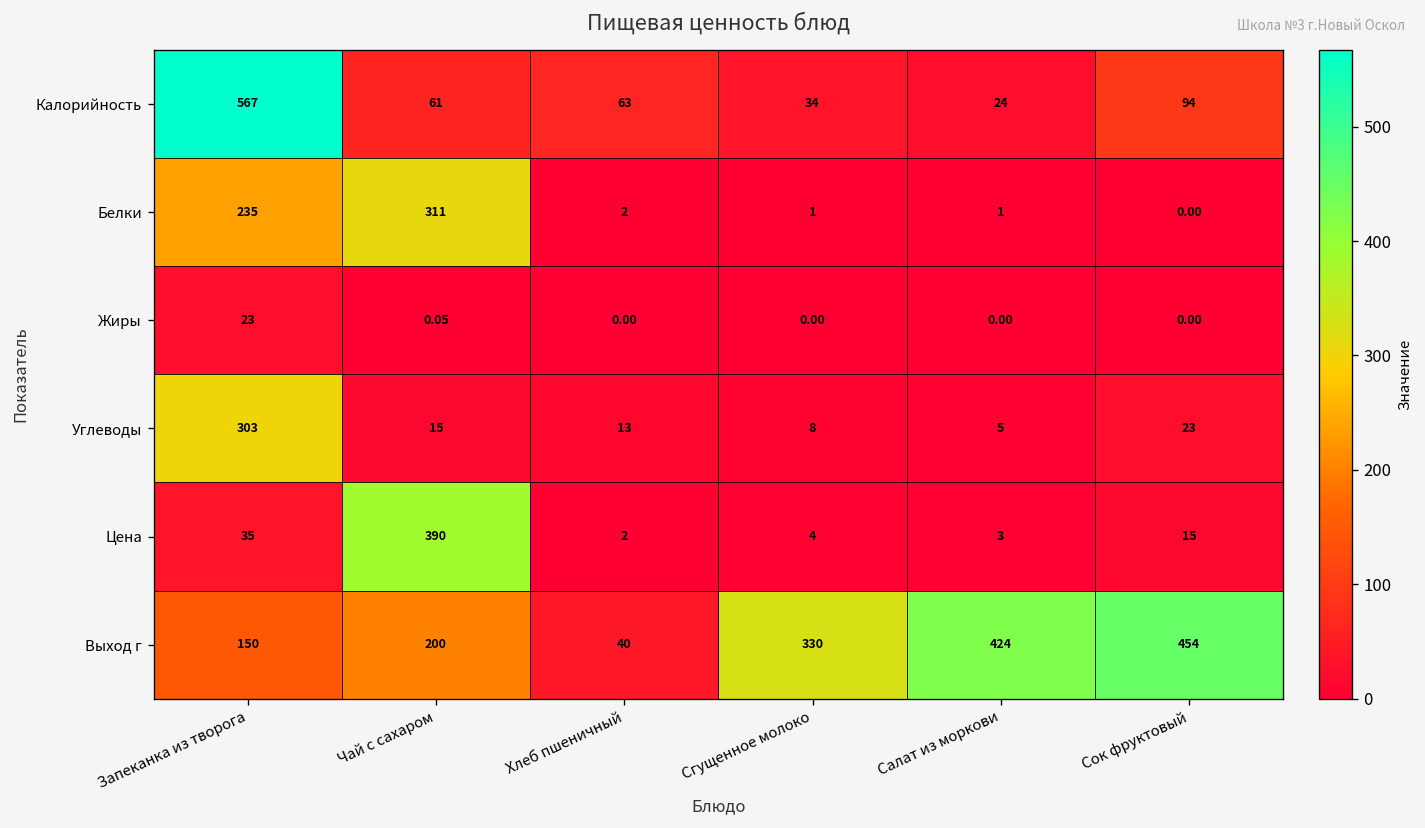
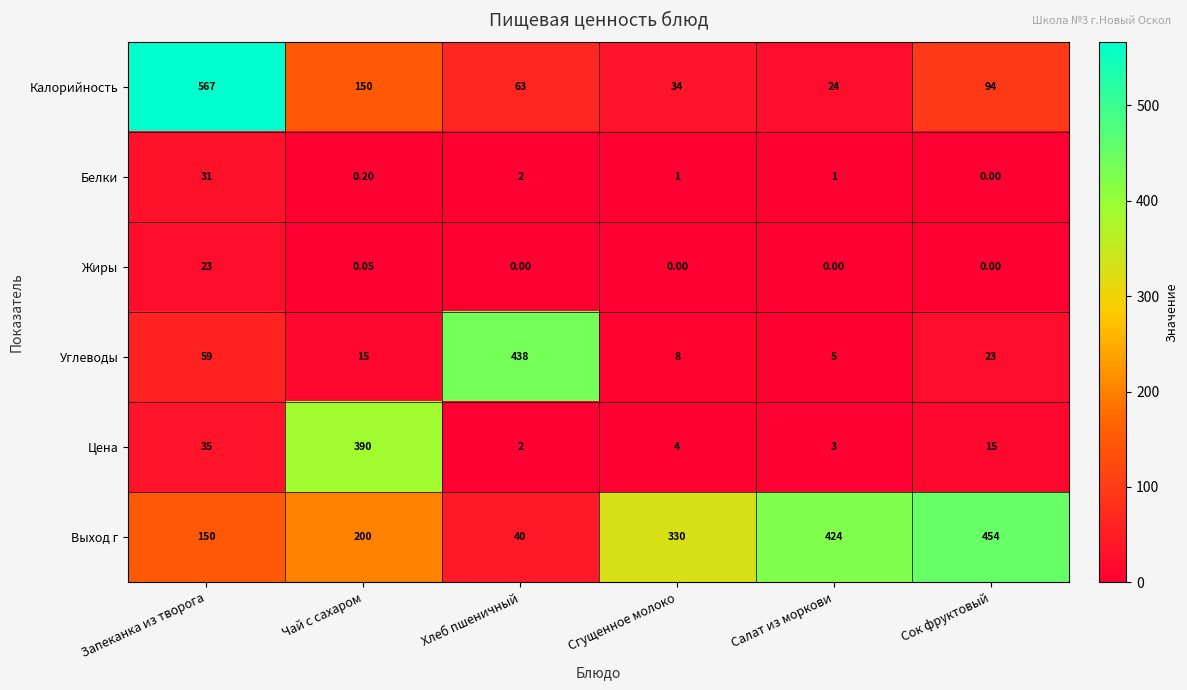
Калорийность, Чай с сахаром: 61 -> 150
Белки, Запеканка из творога: 235 -> 31
Белки, Чай с сахаром: 311 -> 0.20
Углеводы, Запеканка из творога: 303 -> 59
Углеводы, Хлеб пшеничный: 13 -> 438
